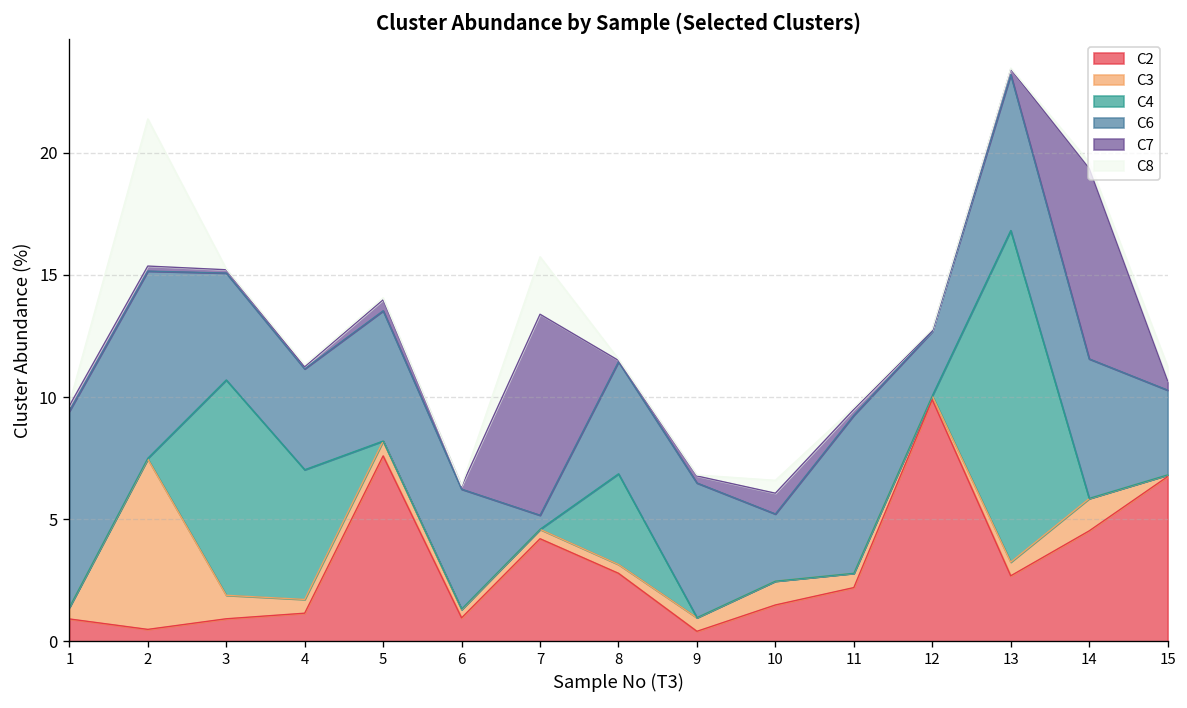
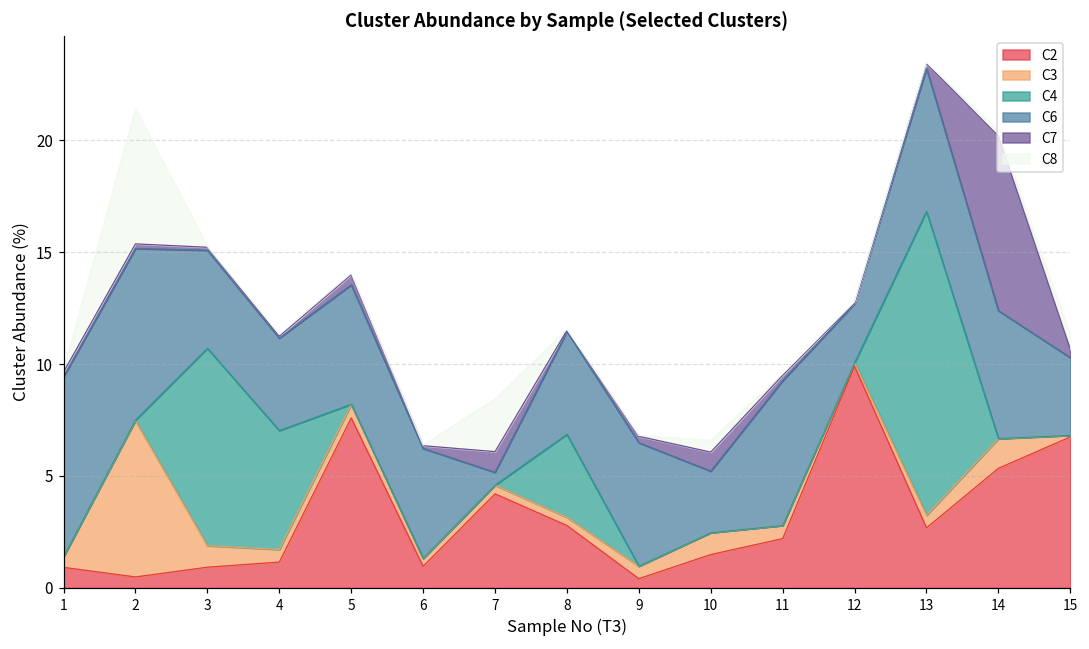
C7, 7: 8.2 -> 0.9
C2, 14: 4.5 -> 5.3
